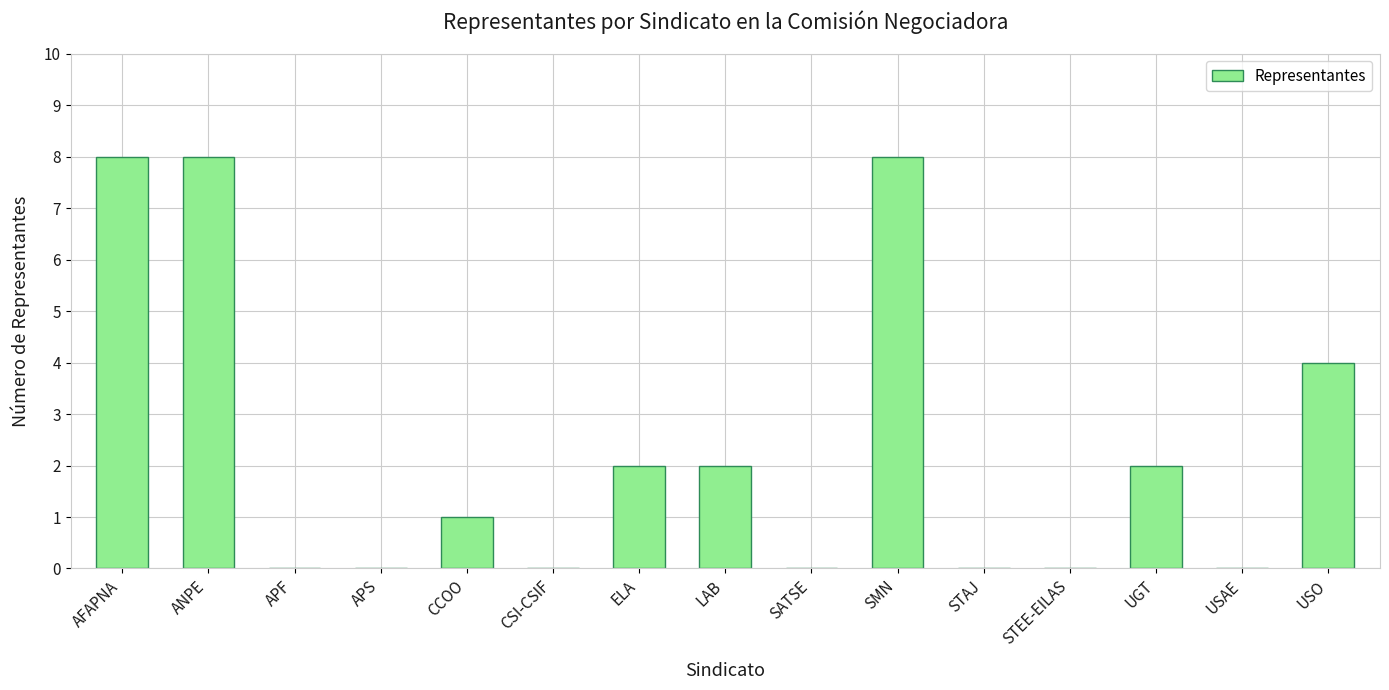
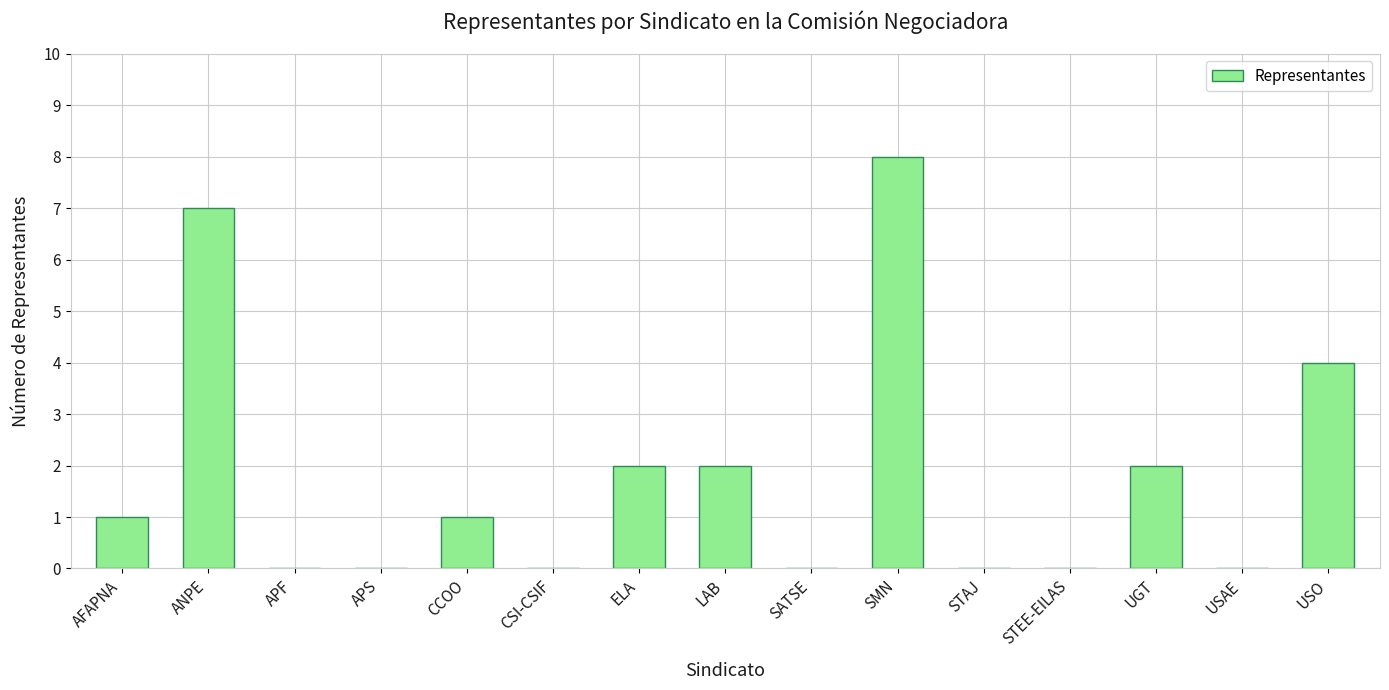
AFAPNA: 8 -> 1
ANPE: 8 -> 7
